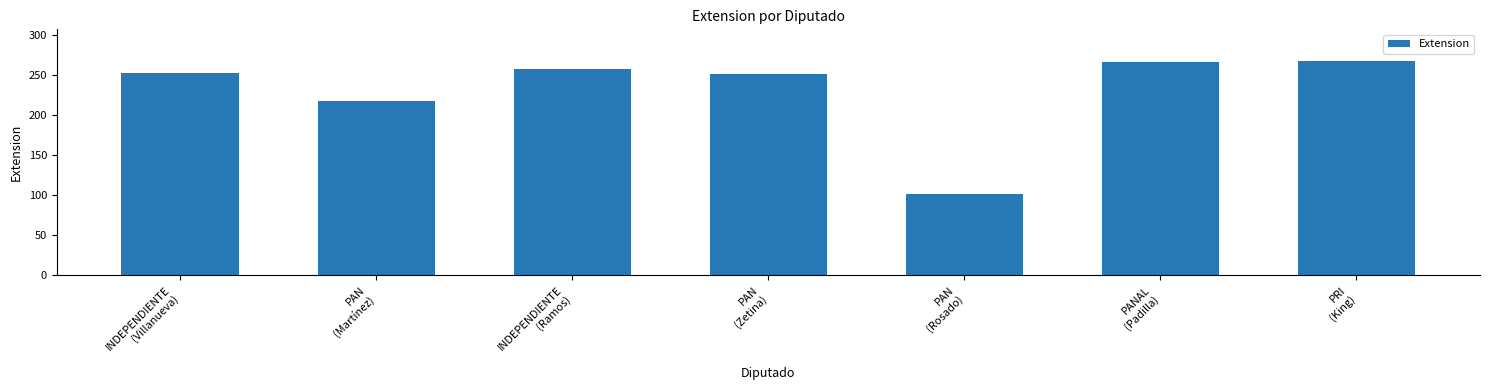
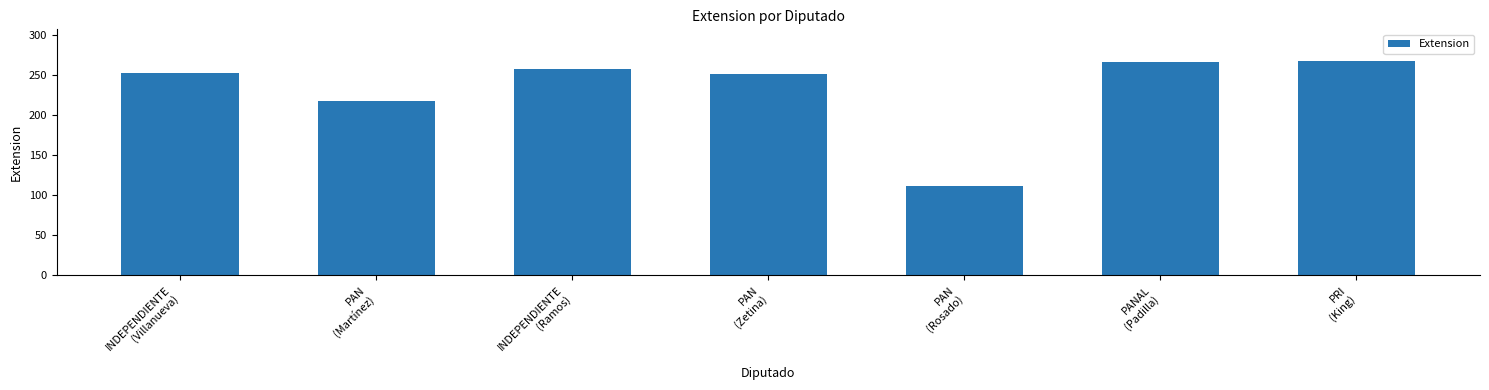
PAN (Rosado): 100 -> 110
